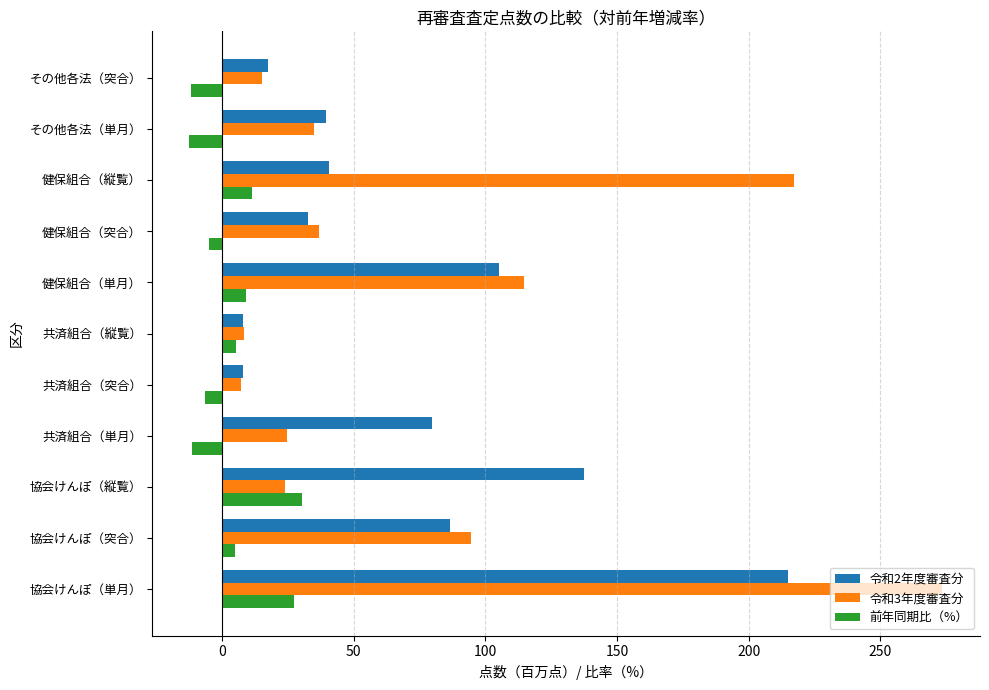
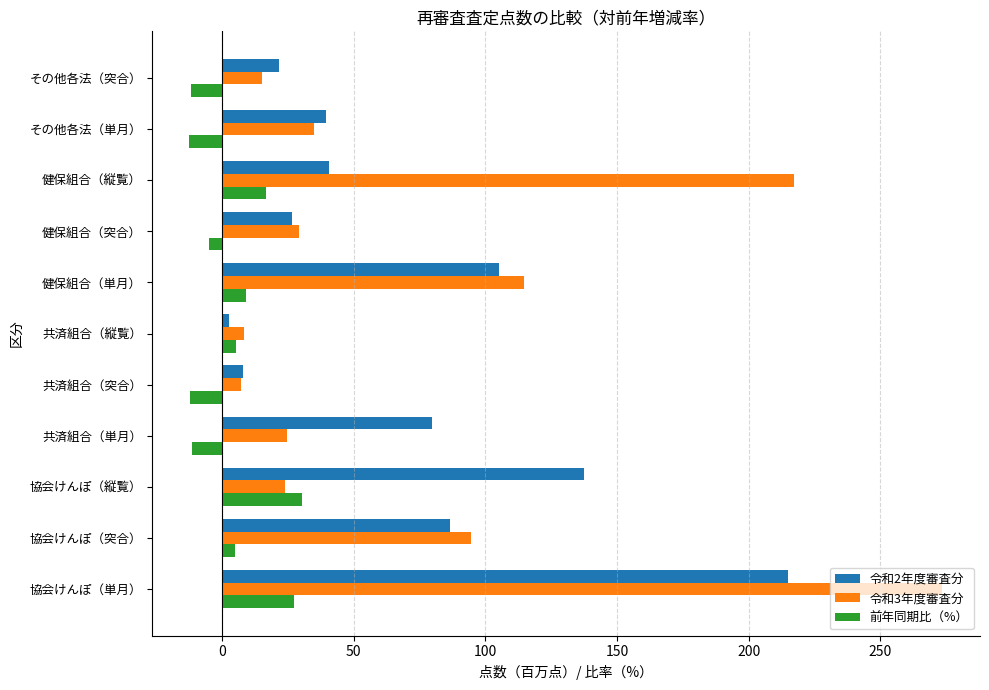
令和2年度審査分, その他各法（突合）: 17 -> 22
前年同期比（%）, 健保組合（縦覧）: 11 -> 17
令和2年度審査分, 健保組合（突合）: 33 -> 27
令和3年度審査分, 健保組合（突合）: 37 -> 29
令和2年度審査分, 共済組合（縦覧）: 8 -> 3
前年同期比（%）, 共済組合（突合）: -7 -> -12
